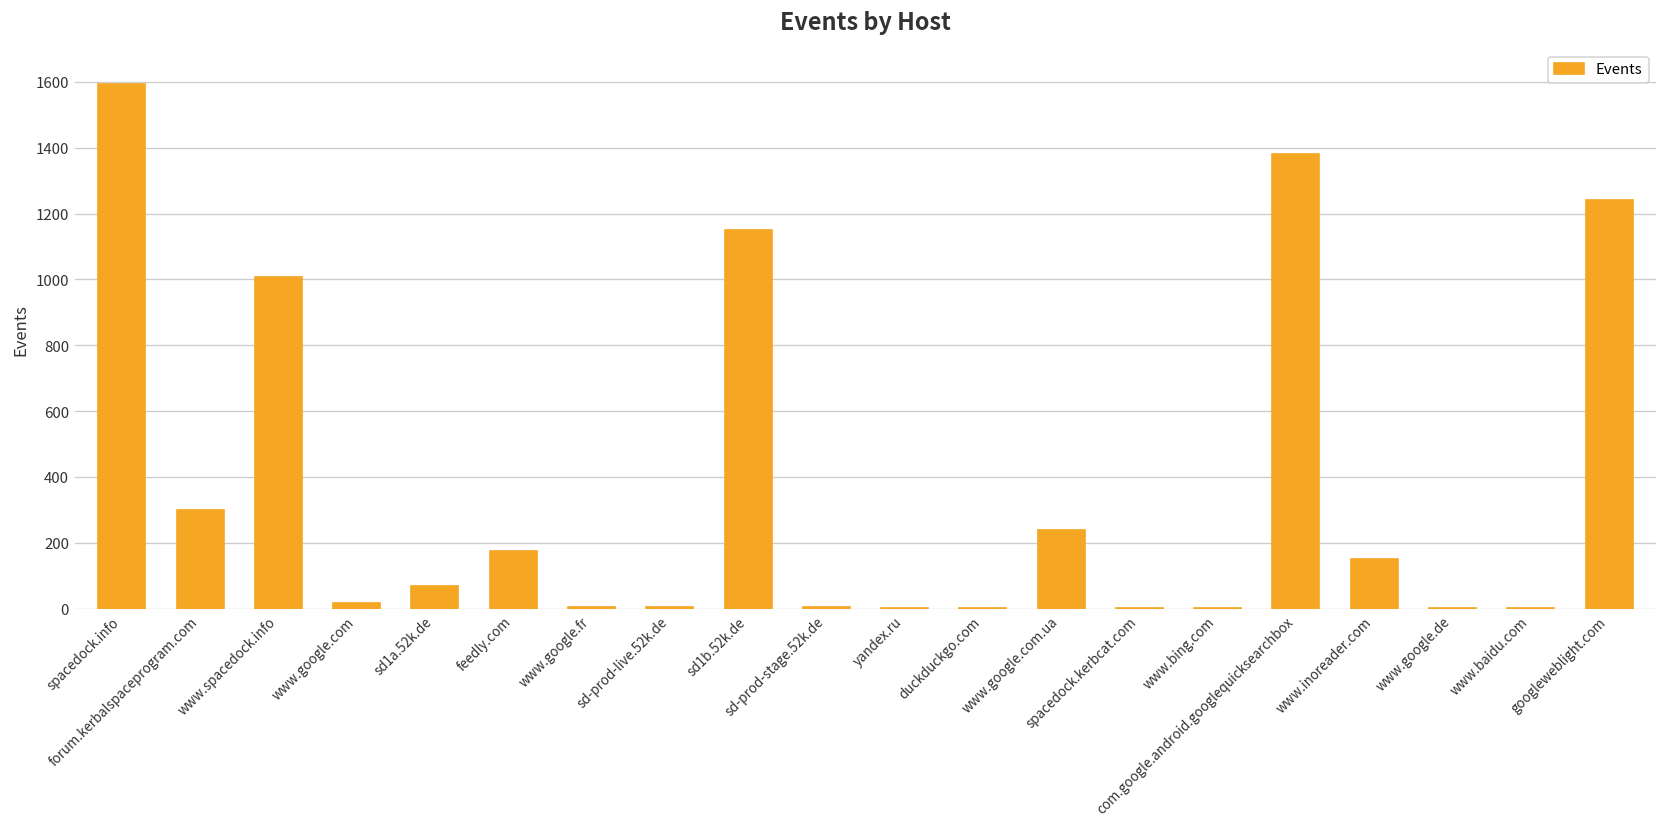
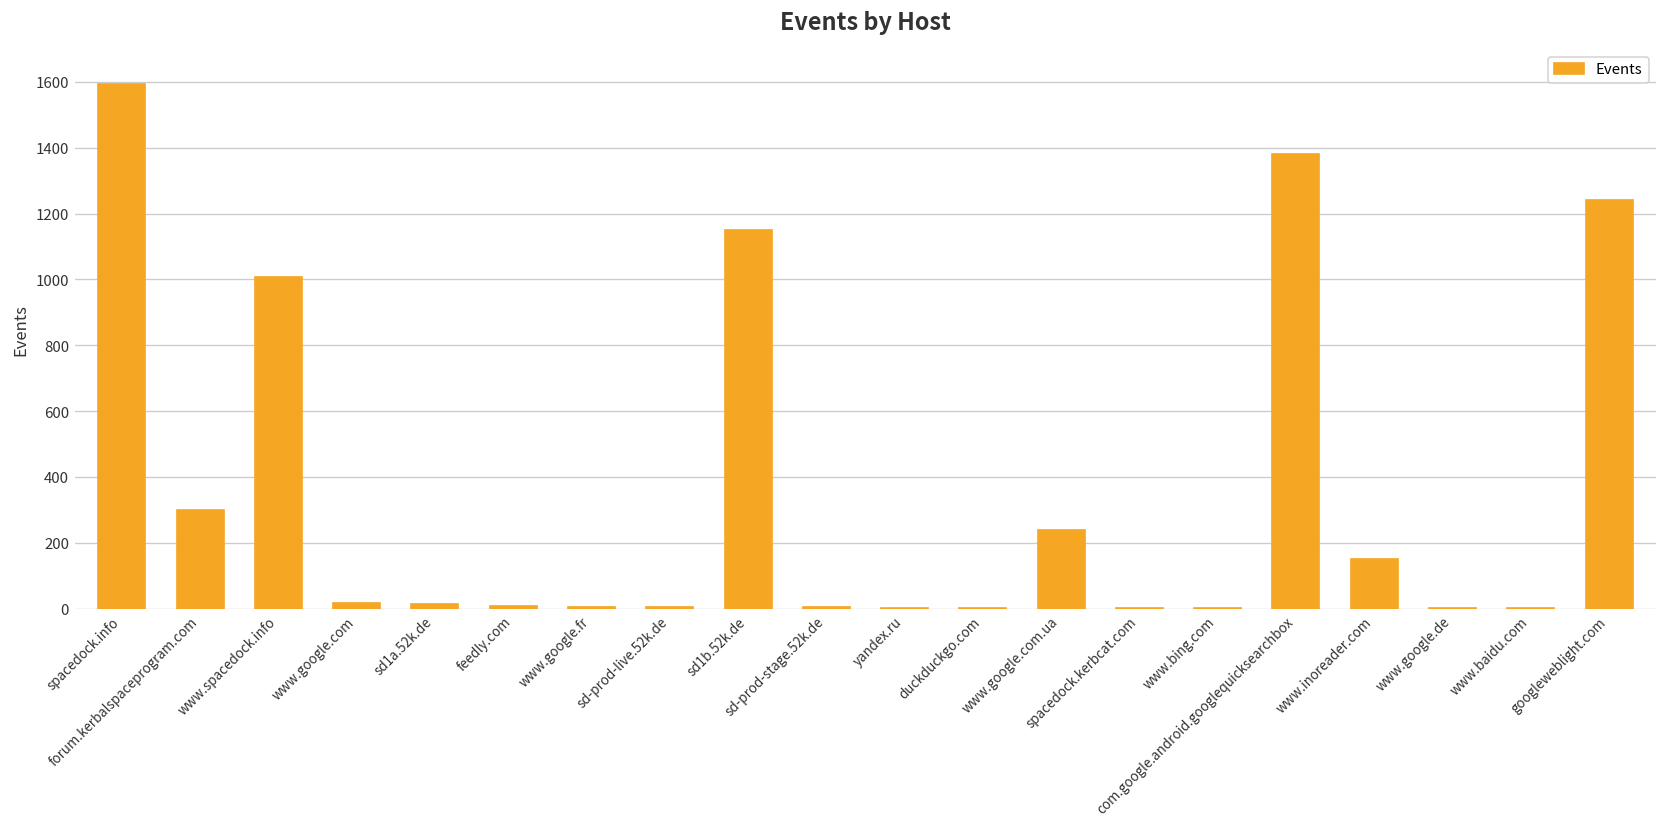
sd1a.52k.de: 70 -> 10
feedly.com: 180 -> 10
